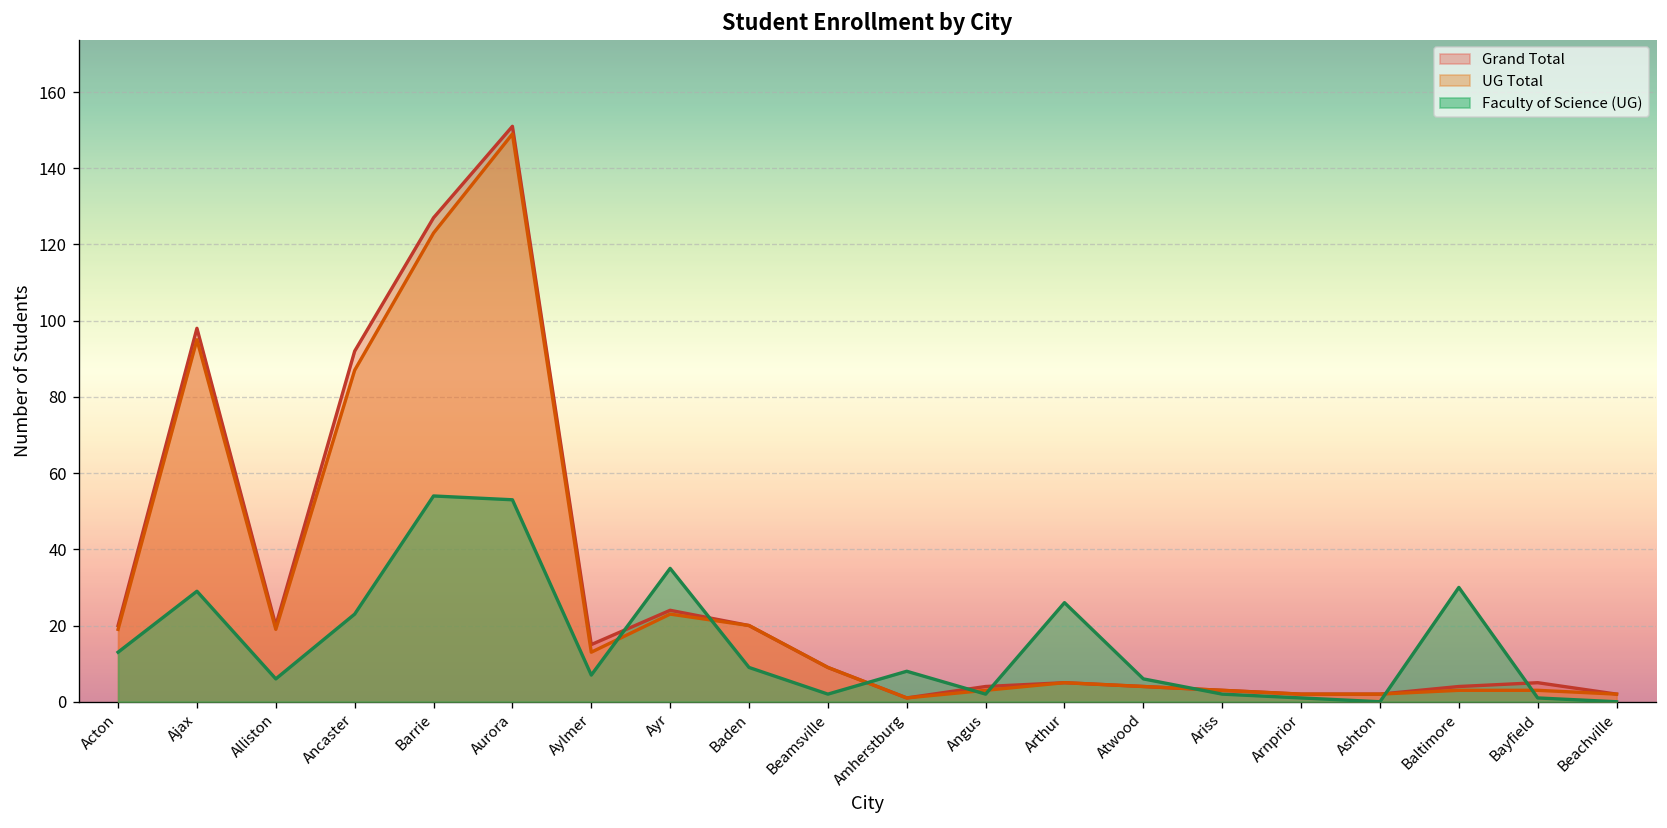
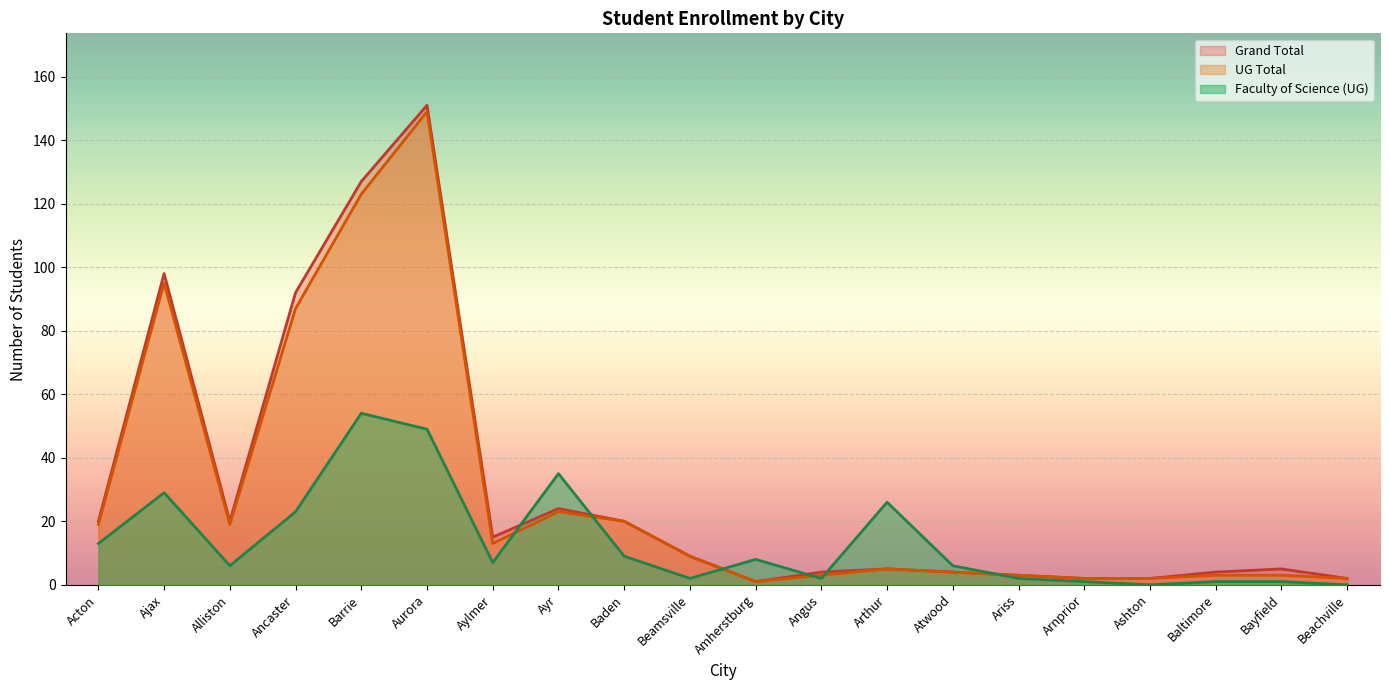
Faculty of Science (UG), Aurora: 53 -> 49
Faculty of Science (UG), Baltimore: 30 -> 1
